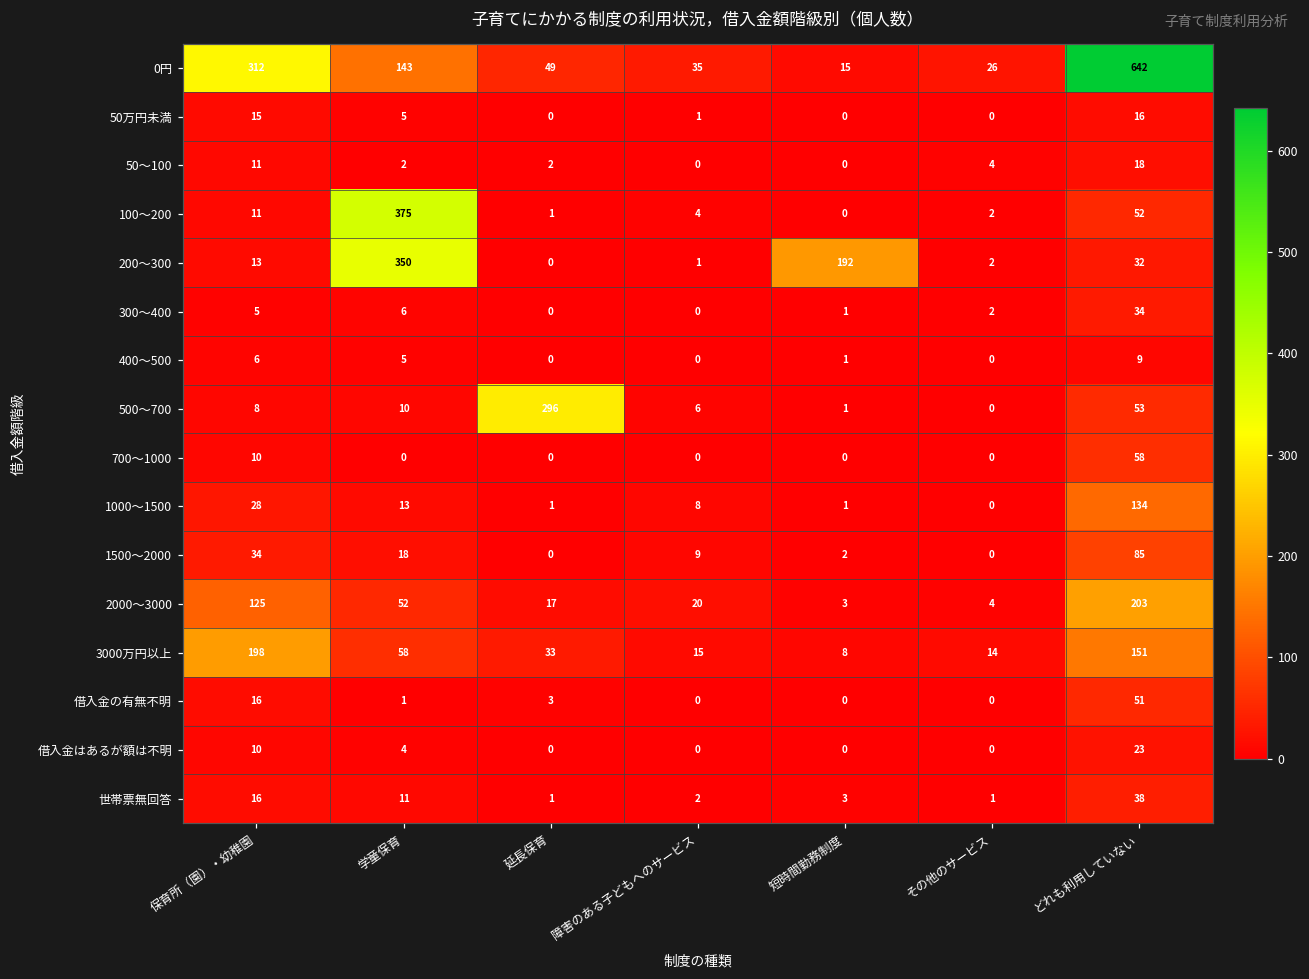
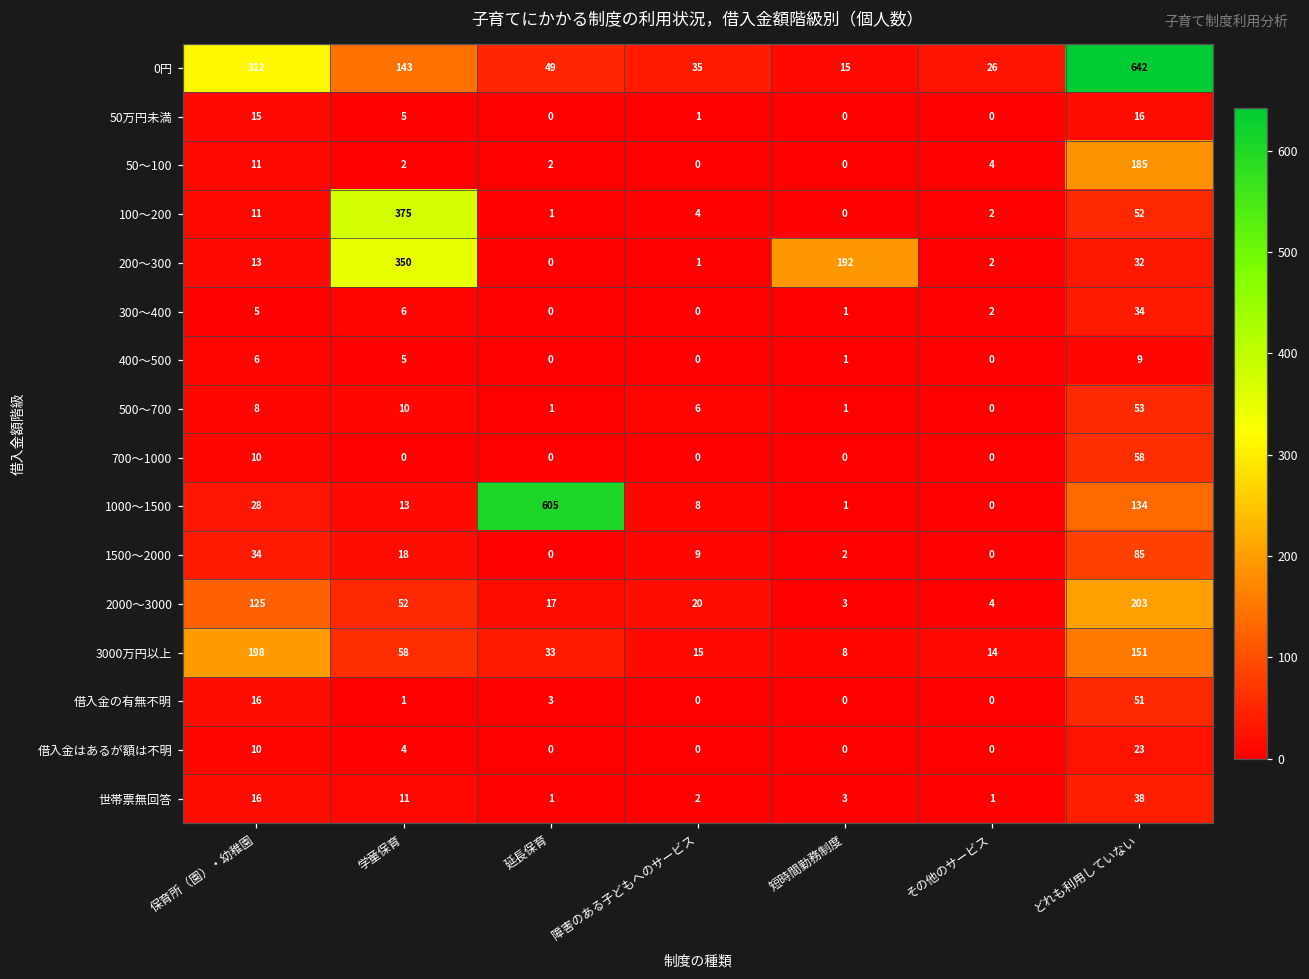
50～100, どれも利用していない: 18 -> 185
500～700, 延長保育: 296 -> 1
1000～1500, 延長保育: 1 -> 605
